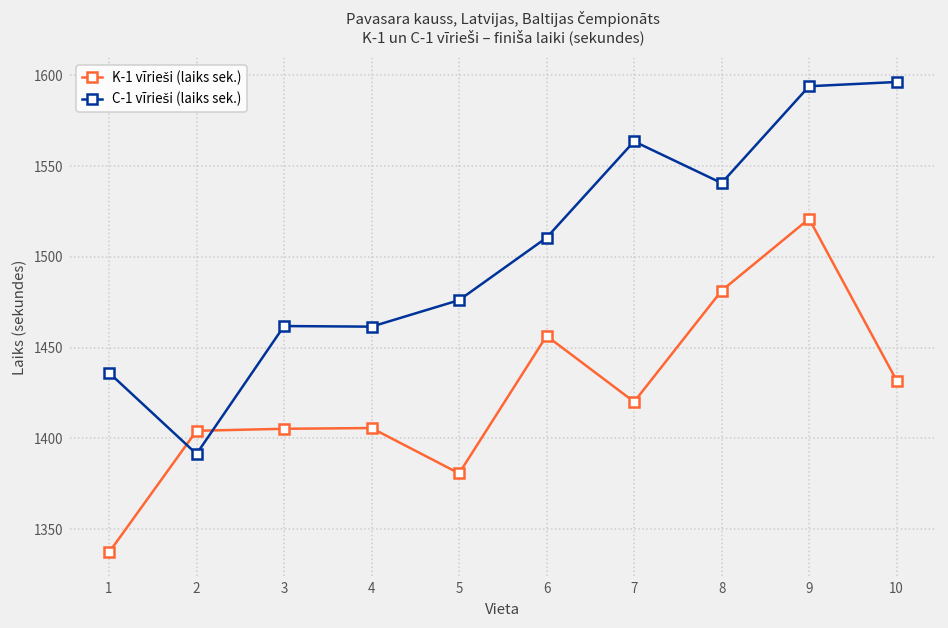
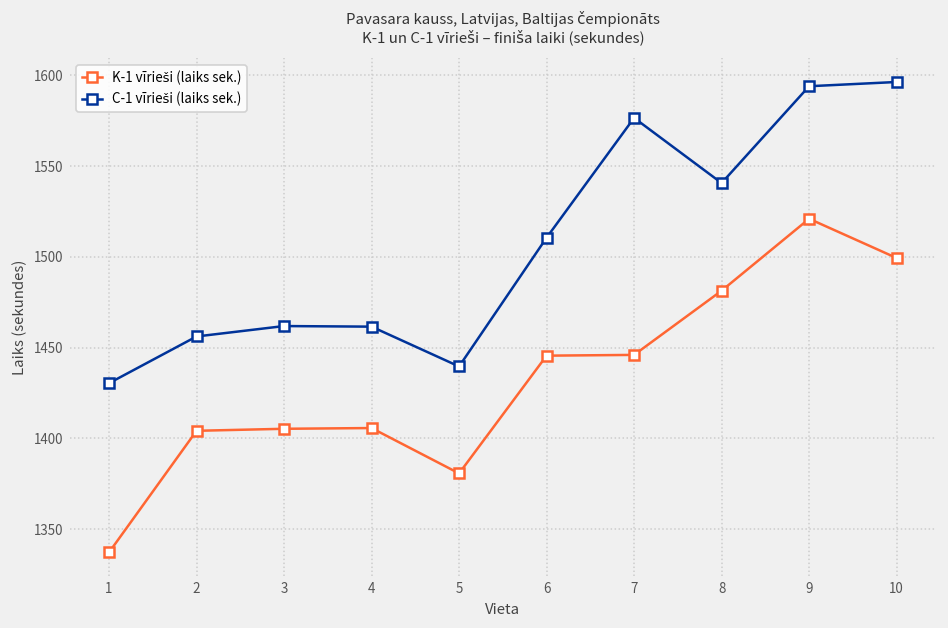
C-1 vīrieši (laiks sek.), 1: 1436 -> 1430
C-1 vīrieši (laiks sek.), 2: 1391 -> 1456
C-1 vīrieši (laiks sek.), 5: 1476 -> 1440
K-1 vīrieši (laiks sek.), 6: 1456 -> 1446
K-1 vīrieši (laiks sek.), 7: 1420 -> 1446
C-1 vīrieši (laiks sek.), 7: 1564 -> 1577
K-1 vīrieši (laiks sek.), 10: 1432 -> 1499
